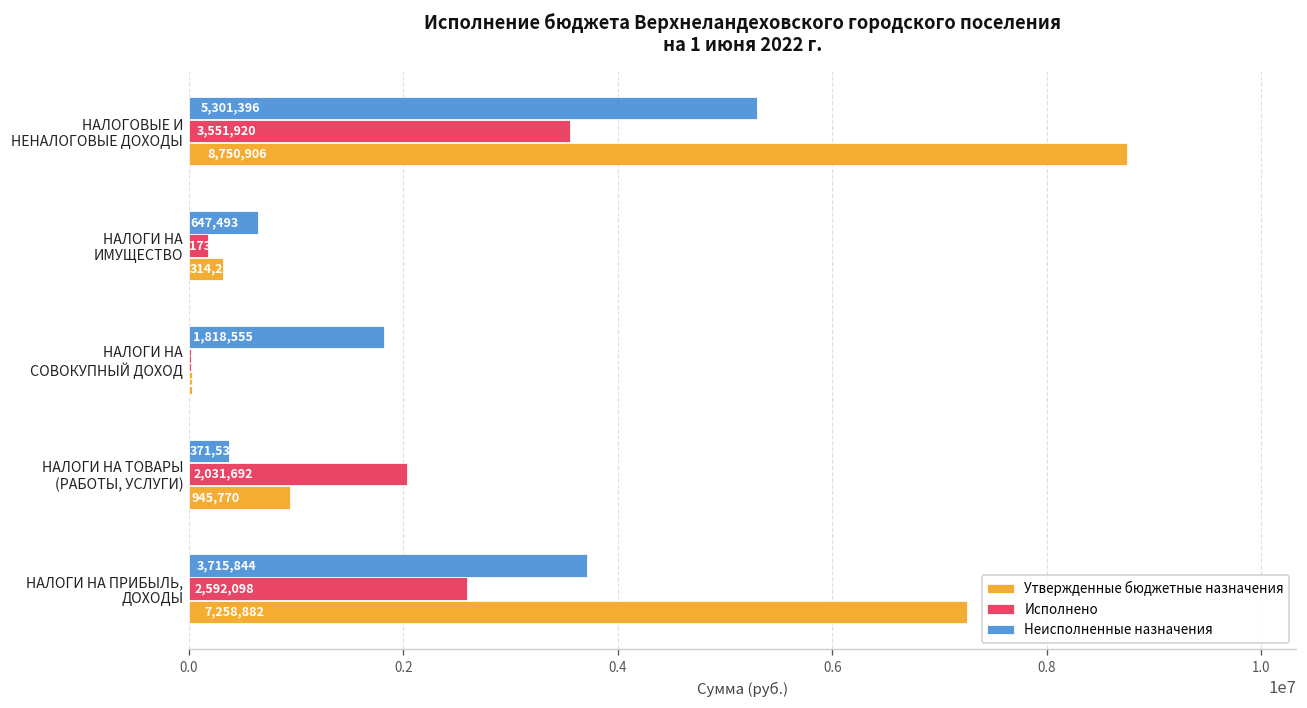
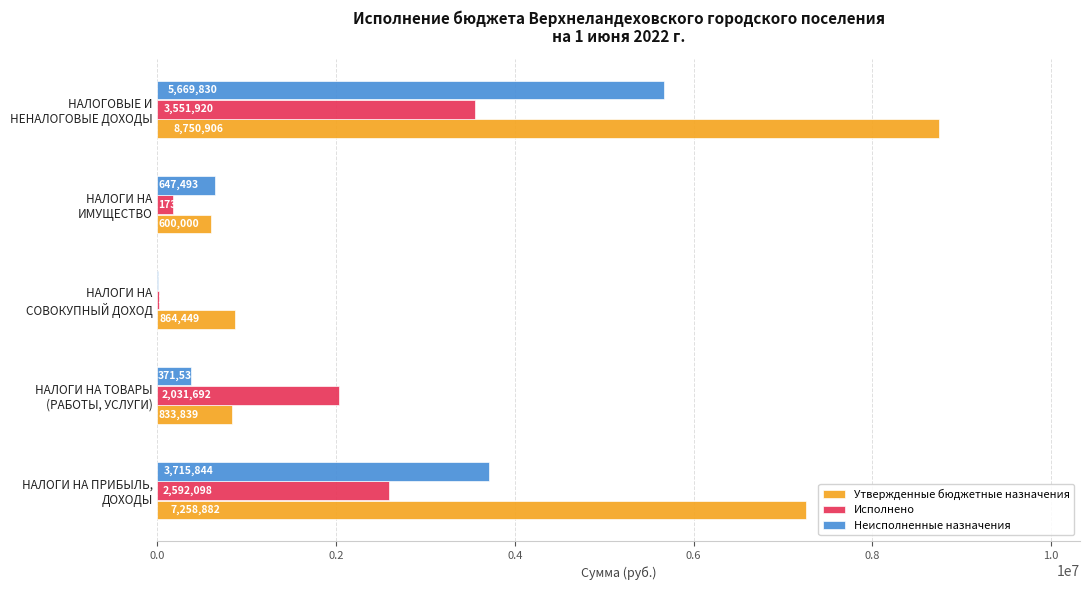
Неисполненные назначения, НАЛОГОВЫЕ И НЕНАЛОГОВЫЕ ДОХОДЫ: 5,301,396 -> 5,669,830
Утвержденные бюджетные назначения, НАЛОГИ НА ИМУЩЕСТВО: 314,231 -> 600,000
Неисполненные назначения, НАЛОГИ НА СОВОКУПНЫЙ ДОХОД: 1800000 -> 0
Утвержденные бюджетные назначения, НАЛОГИ НА СОВОКУПНЫЙ ДОХОД: 0 -> 900000
Утвержденные бюджетные назначения, НАЛОГИ НА ТОВАРЫ (РАБОТЫ, УСЛУГИ): 945,770 -> 833,839
